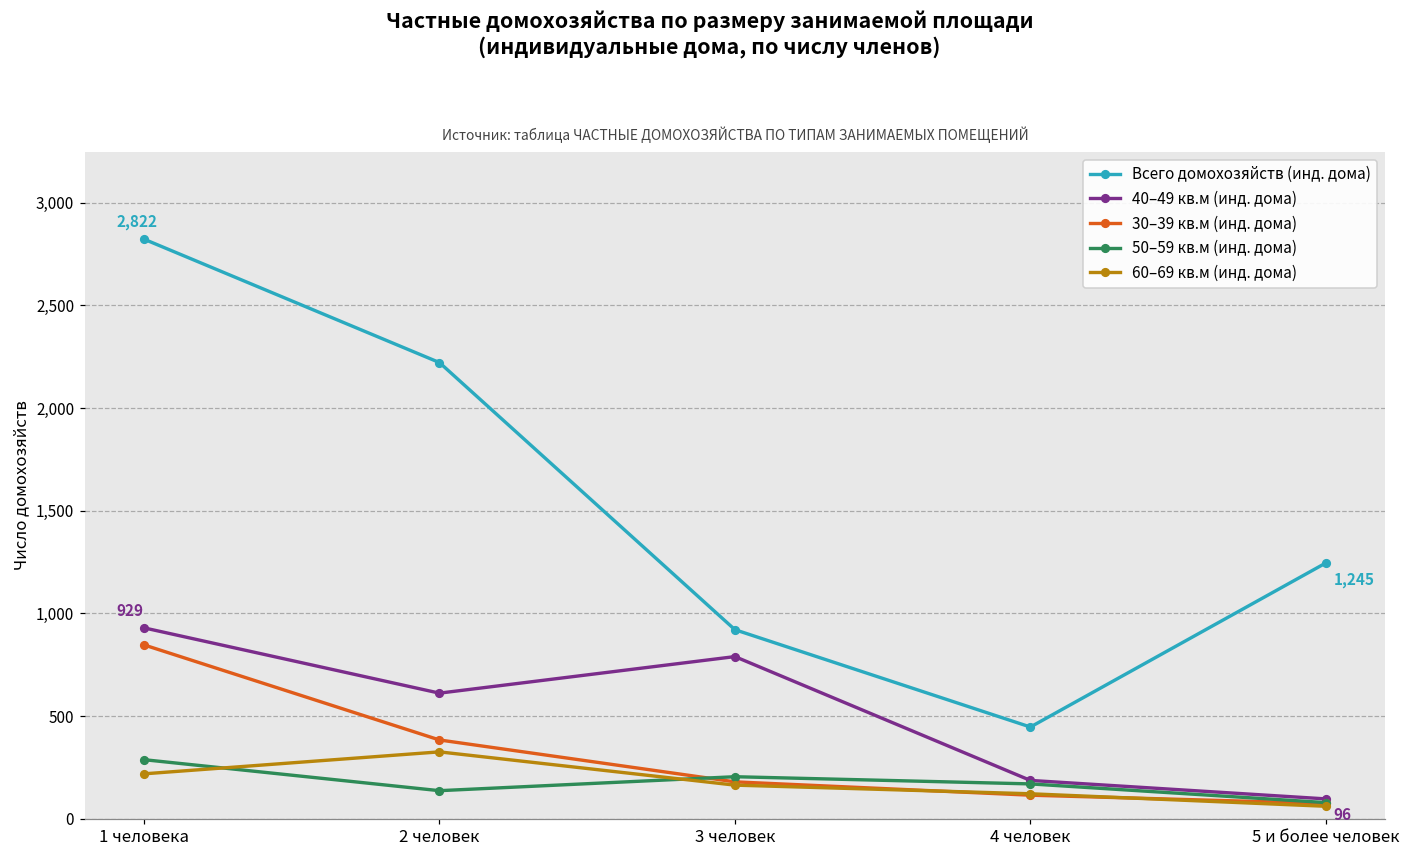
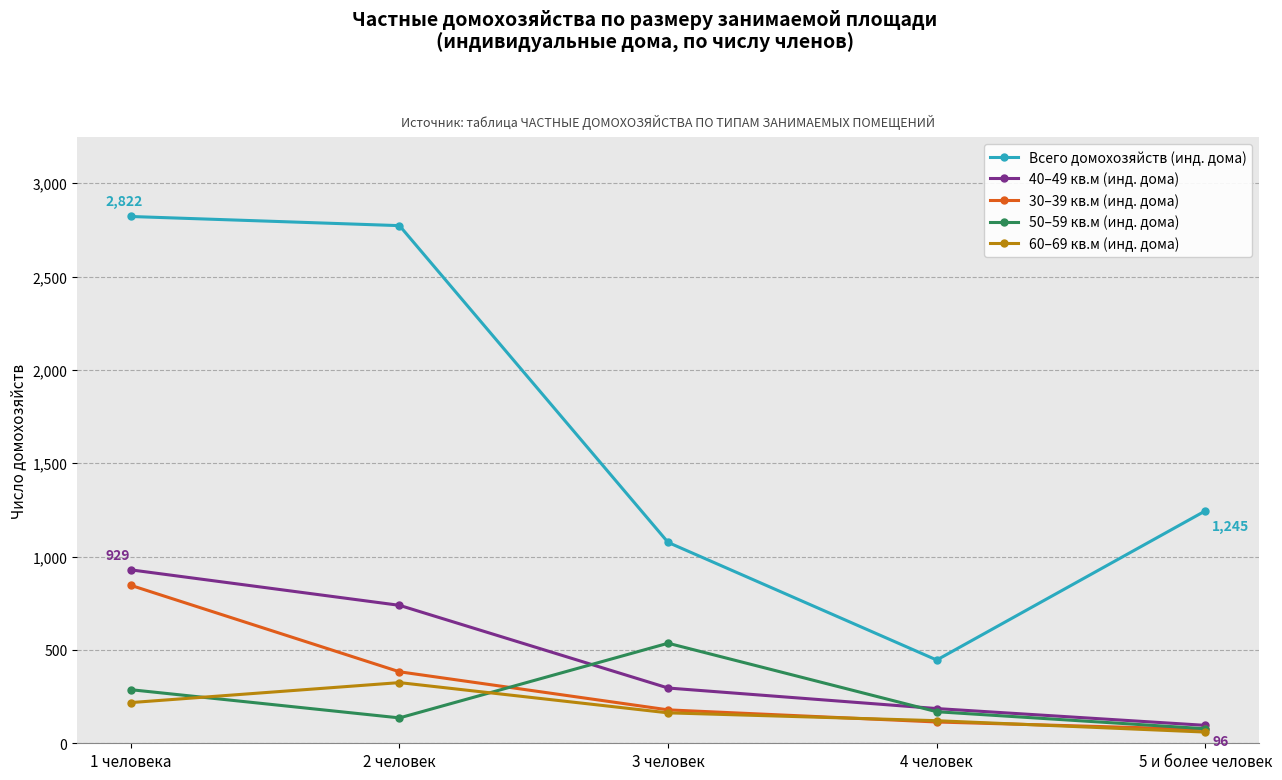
Всего домохозяйств (инд. дома), 2 человек: 2,220 -> 2,770
40–49 кв.м (инд. дома), 2 человек: 610 -> 740
Всего домохозяйств (инд. дома), 3 человек: 920 -> 1,080
40–49 кв.м (инд. дома), 3 человек: 790 -> 300
50–59 кв.м (инд. дома), 3 человек: 200 -> 540
